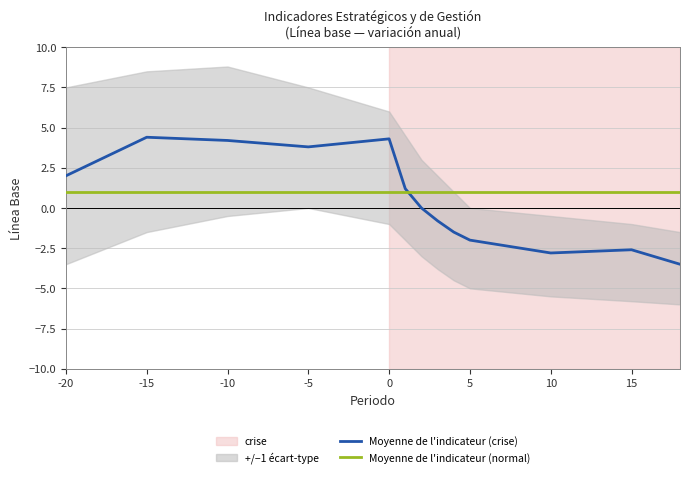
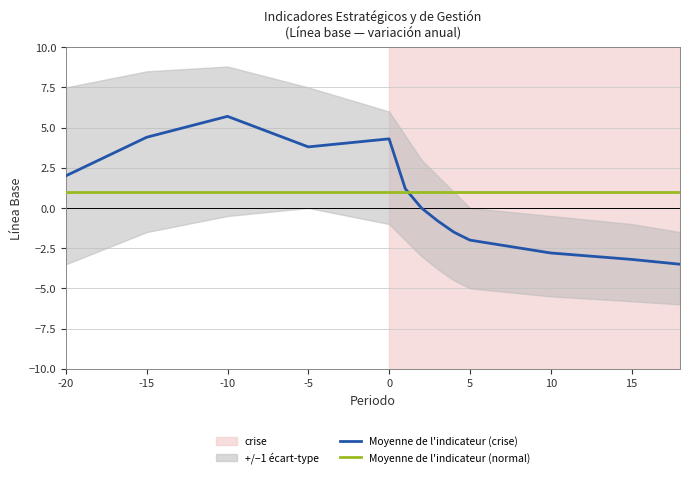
Moyenne de l'indicateur (crise), -10: 4.2 -> 5.7
Moyenne de l'indicateur (crise), 15: -2.6 -> -3.2
